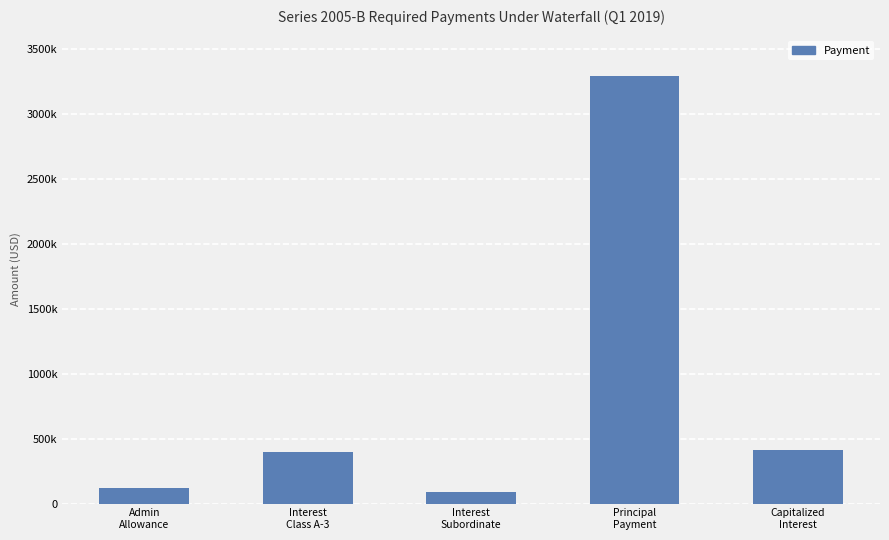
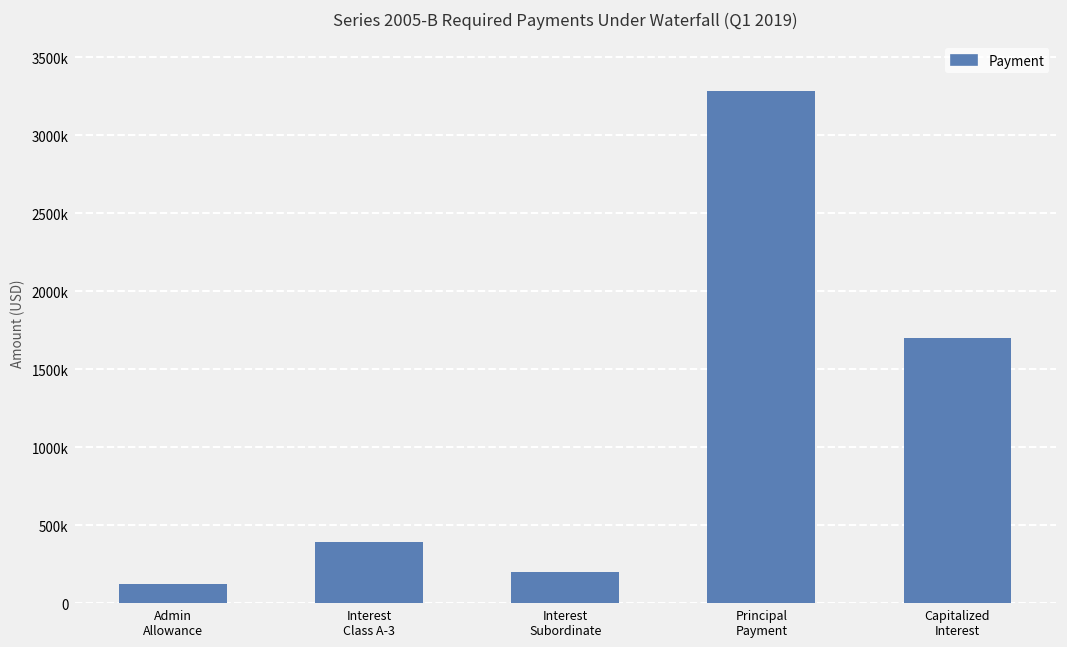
Interest Subordinate: 90000 -> 200000
Capitalized Interest: 410000 -> 1700000
